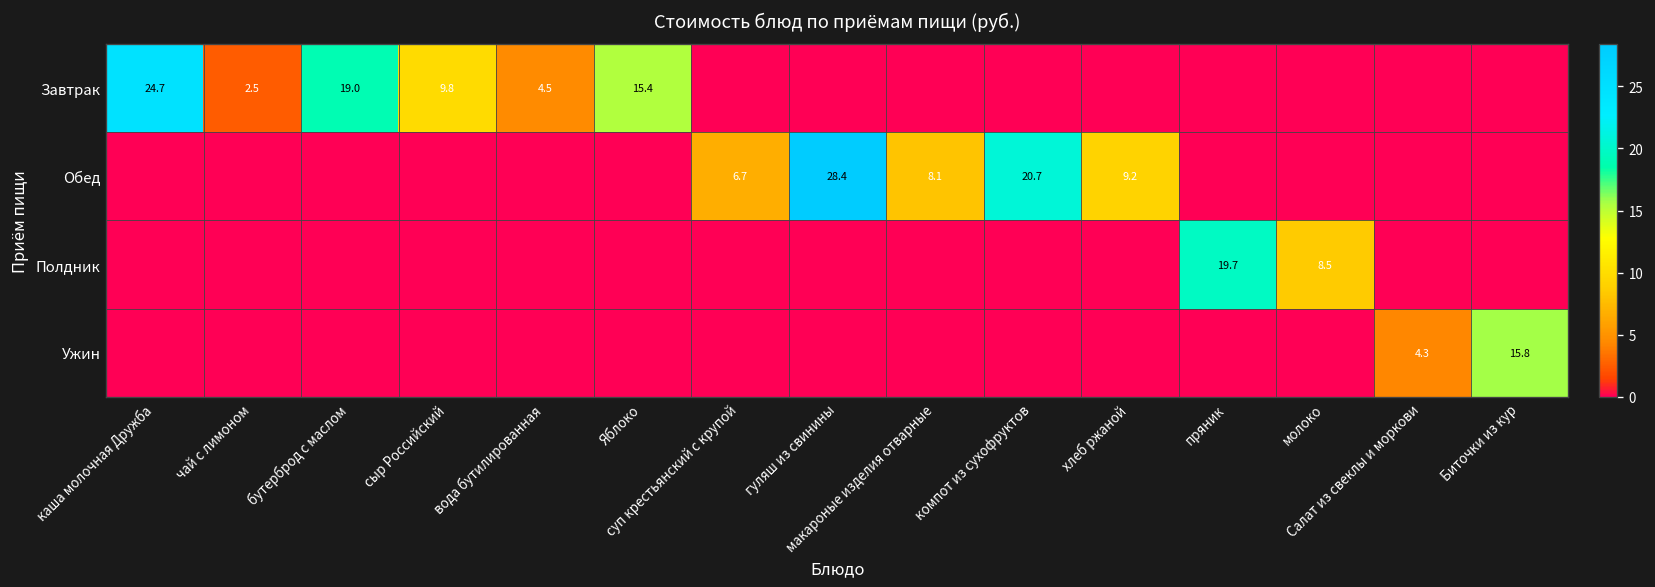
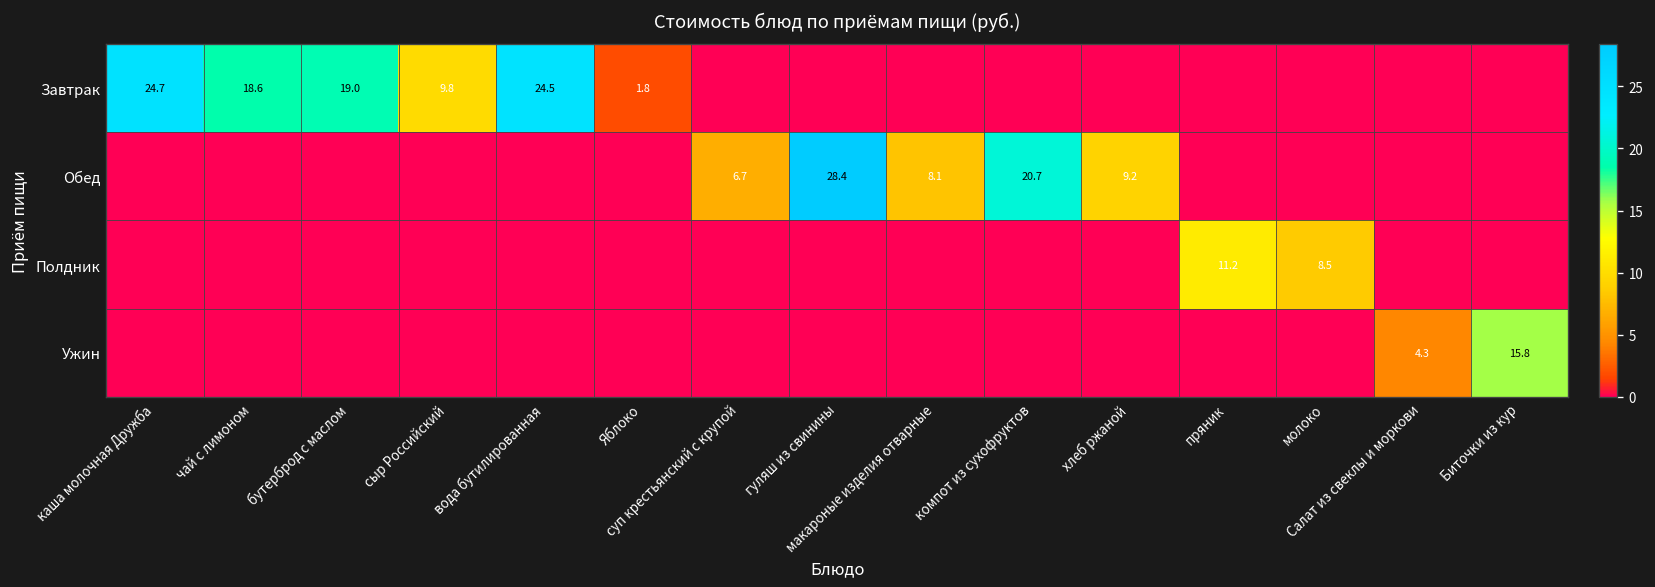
Завтрак, чай с лимоном: 2.5 -> 18.6
Завтрак, вода бутилированная: 4.5 -> 24.5
Завтрак, Яблоко: 15.4 -> 1.8
Полдник, пряник: 19.7 -> 11.2
